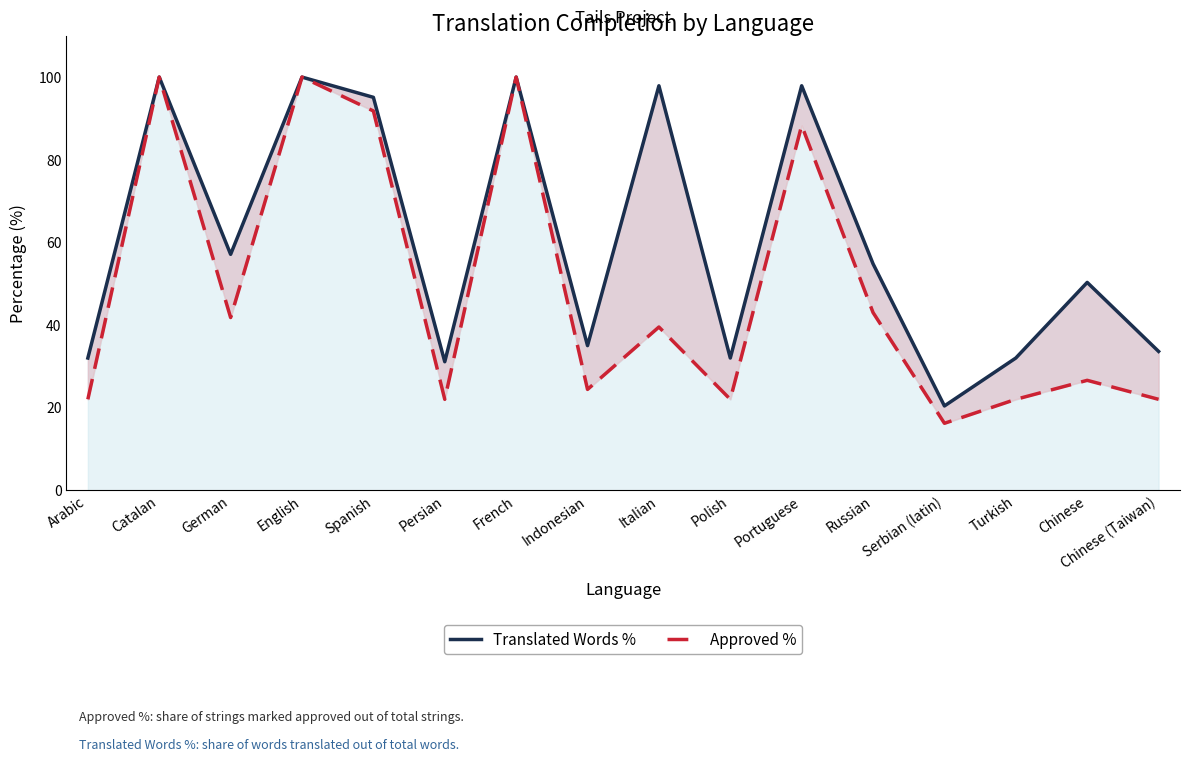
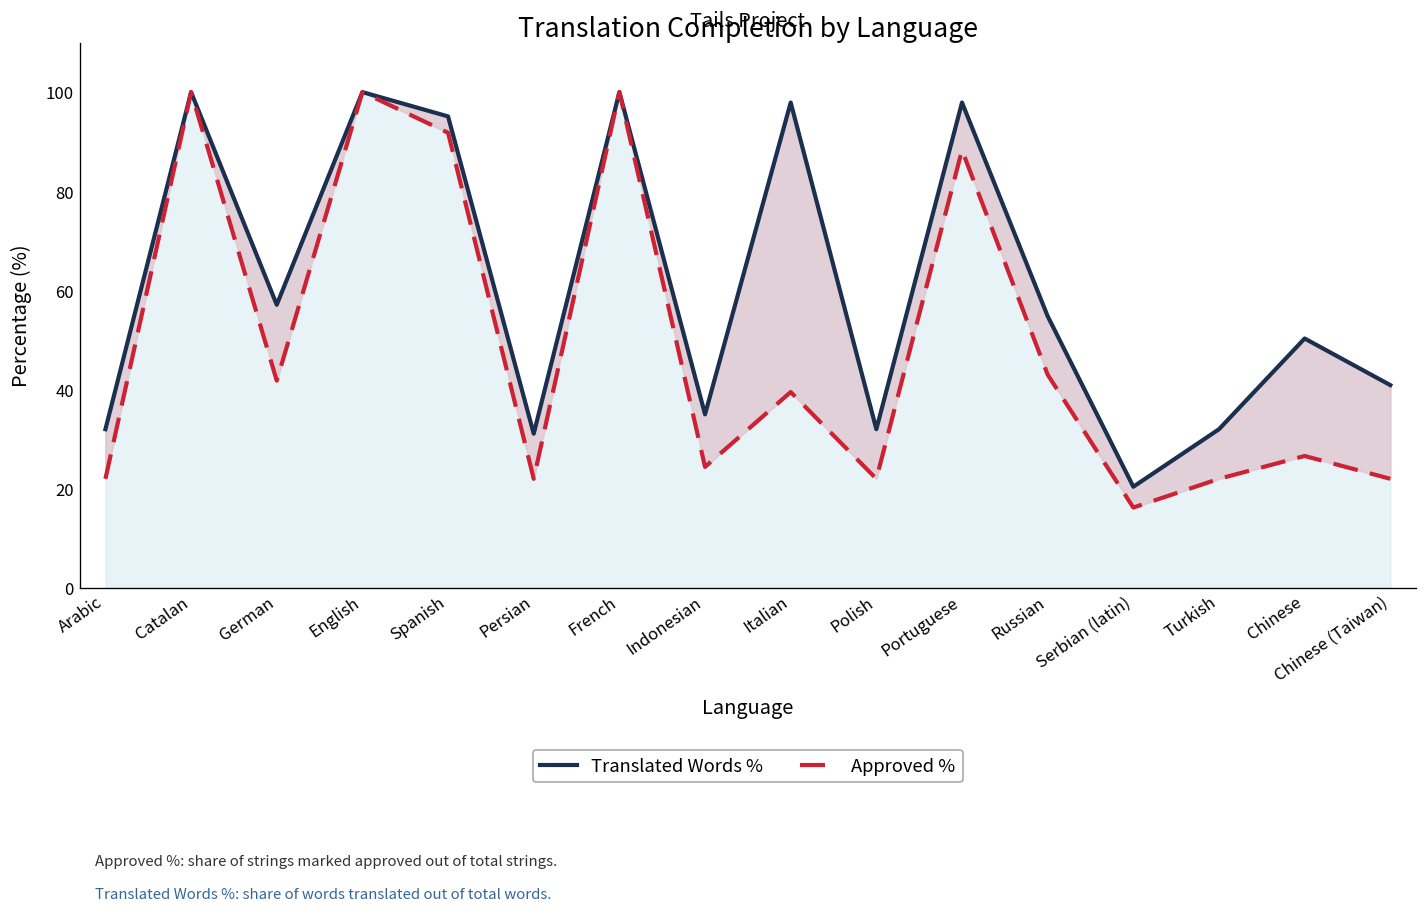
Translated Words %, Chinese (Taiwan): 34 -> 41
